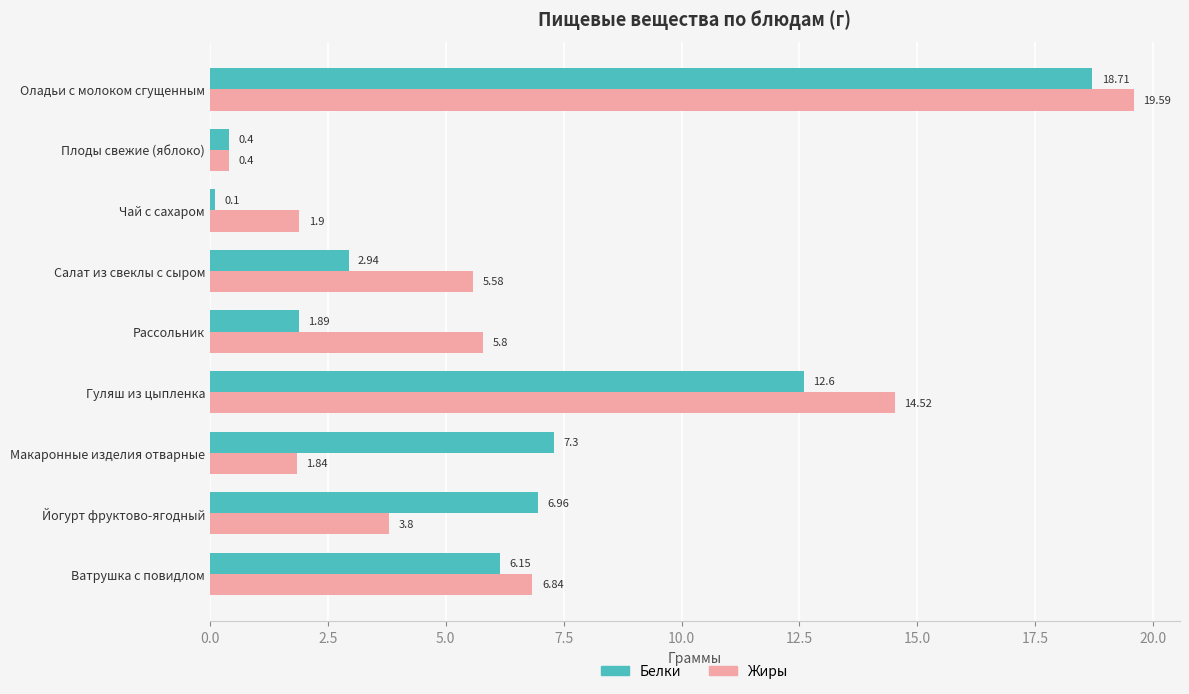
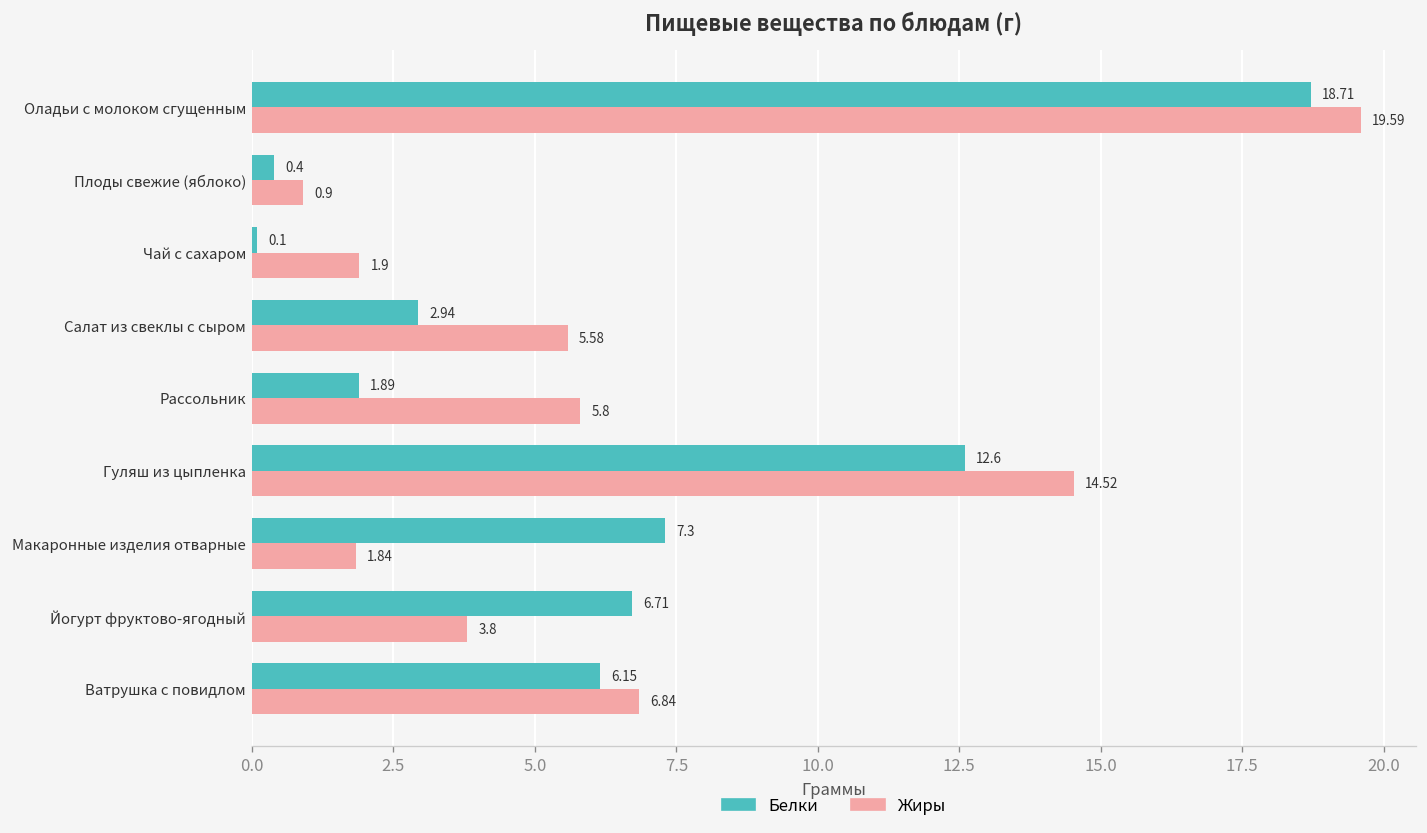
Жиры, Плоды свежие (яблоко): 0.4 -> 0.9
Белки, Йогурт фруктово-ягодный: 6.96 -> 6.71
